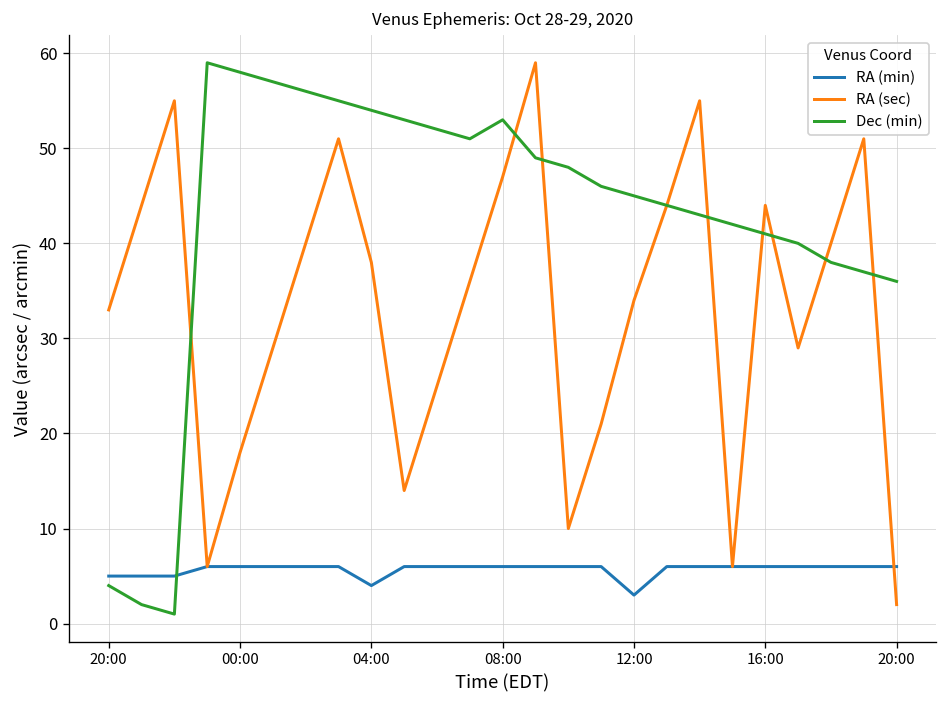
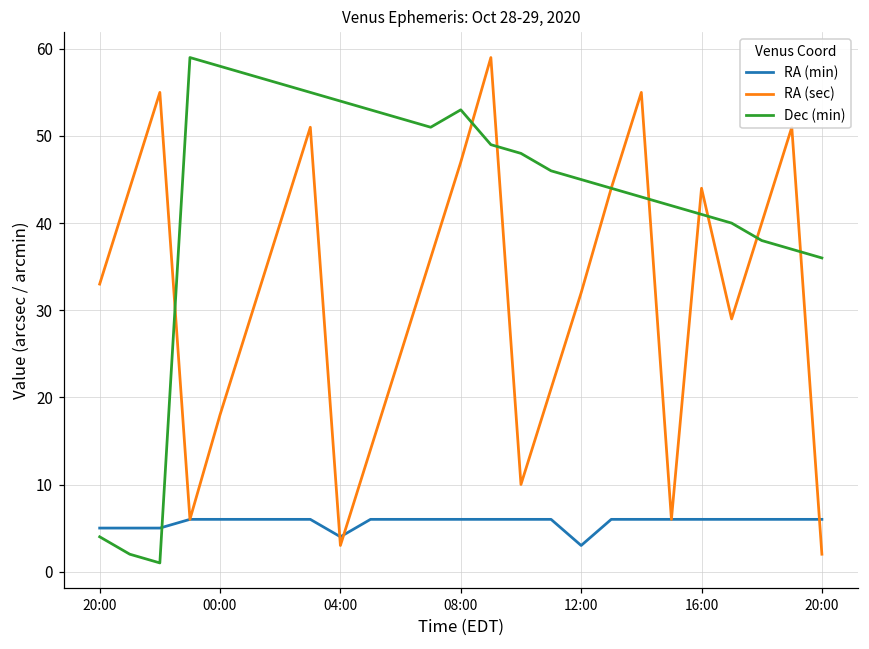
RA (sec), 04:00: 38 -> 3
RA (sec), 12:00: 34 -> 32
